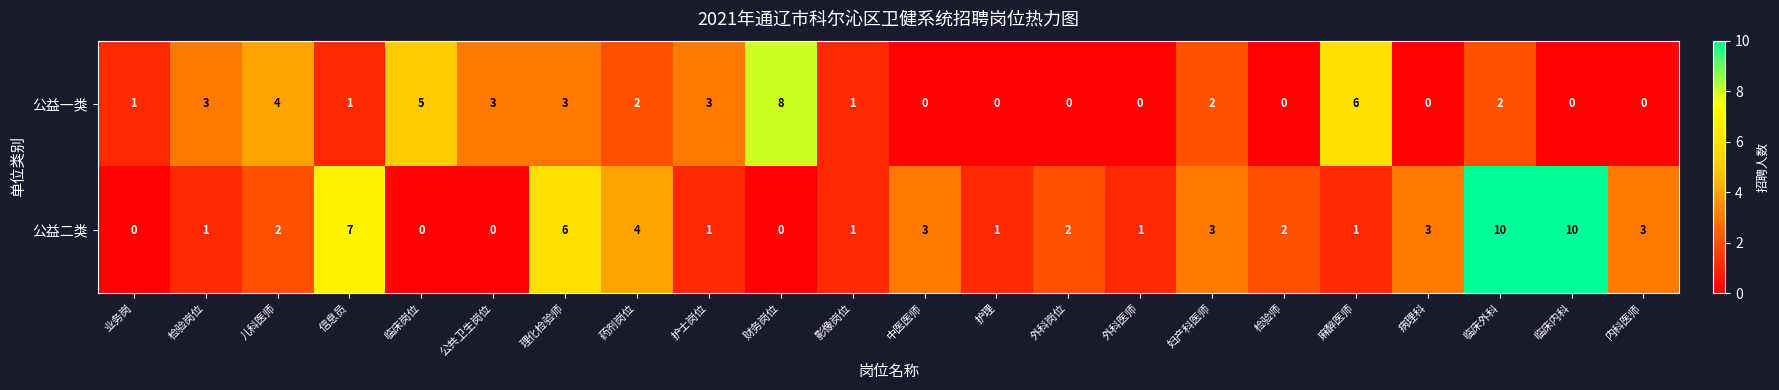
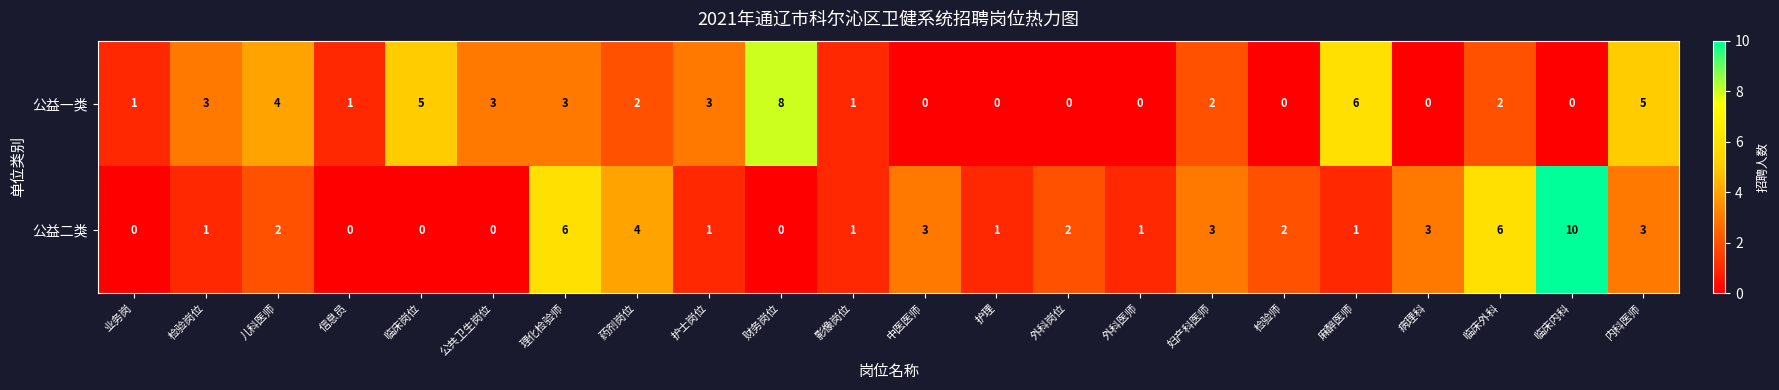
公益一类, 内科医师: 0 -> 5
公益二类, 信息员: 7 -> 0
公益二类, 临床外科: 10 -> 6
